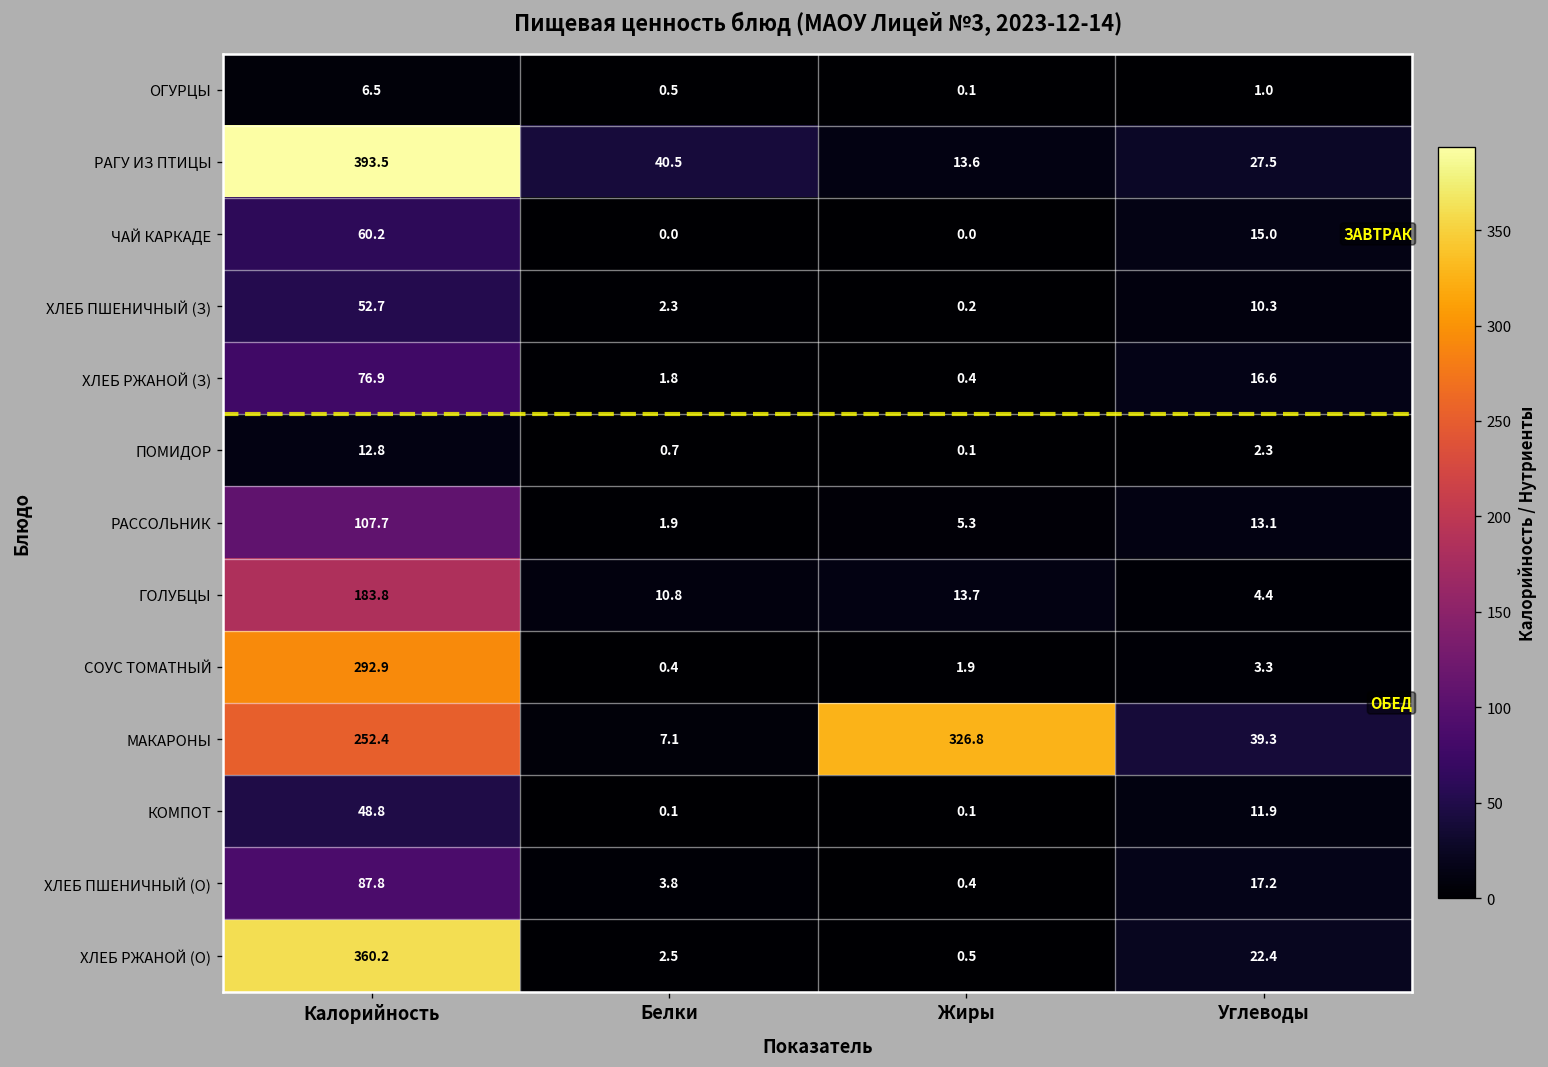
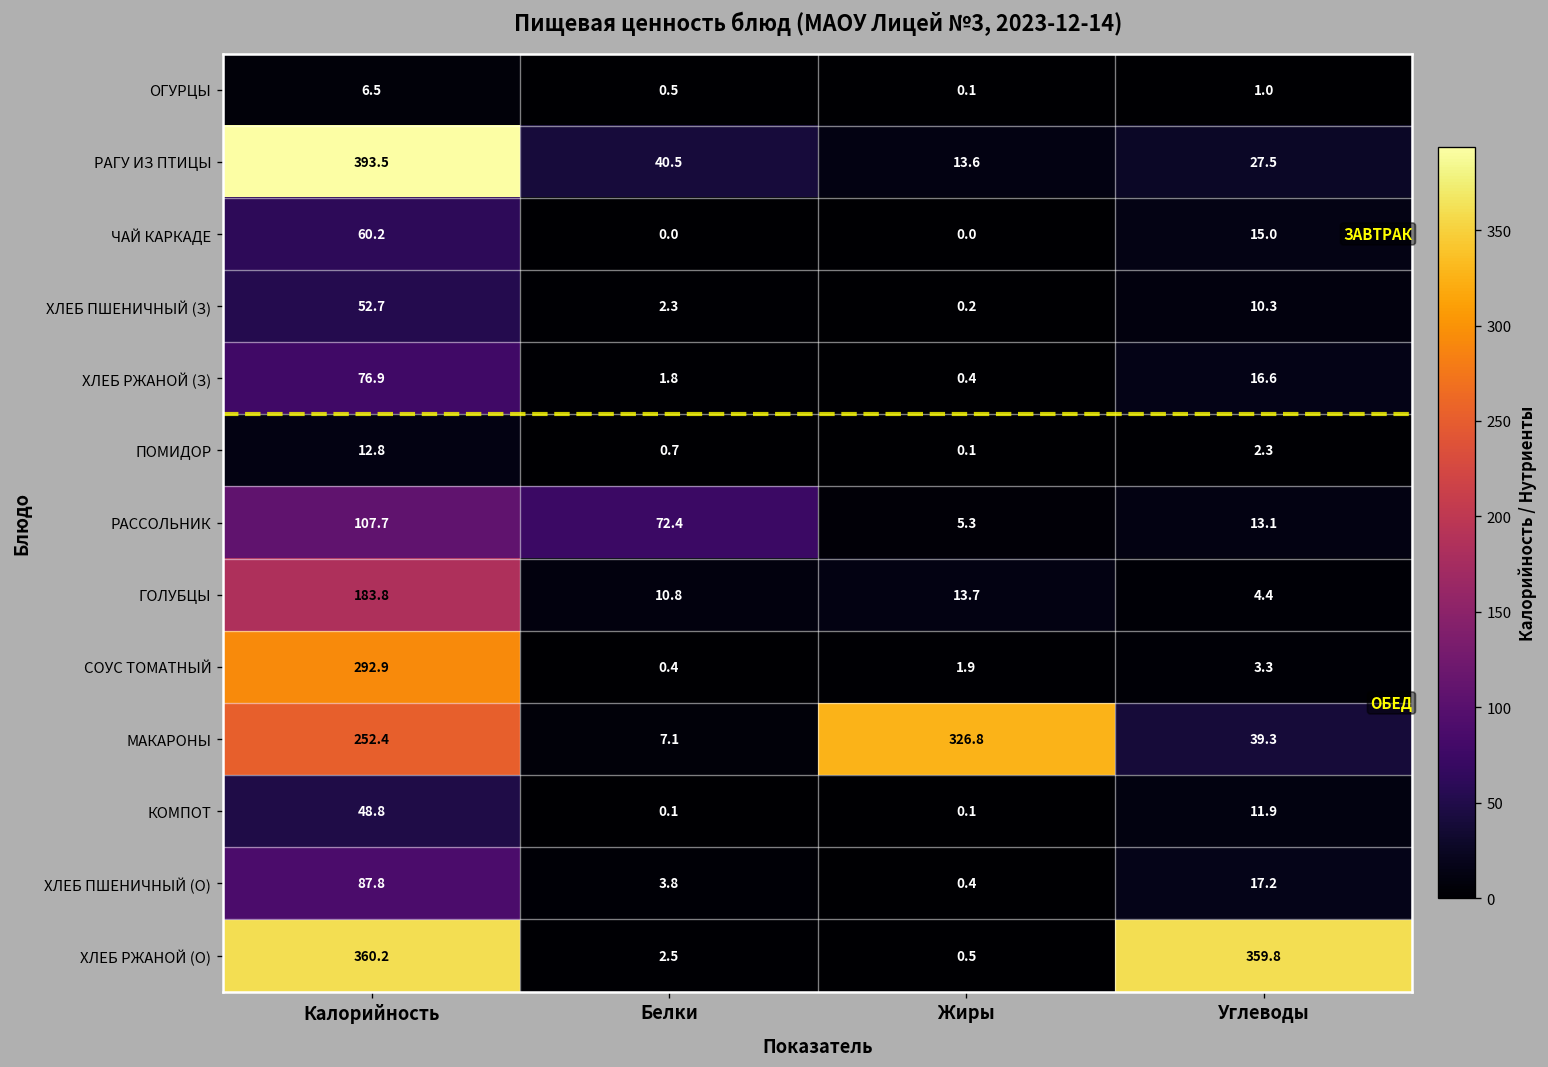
РАССОЛЬНИК, Белки: 1.9 -> 72.4
ХЛЕБ РЖАНОЙ (О), Углеводы: 22.4 -> 359.8
